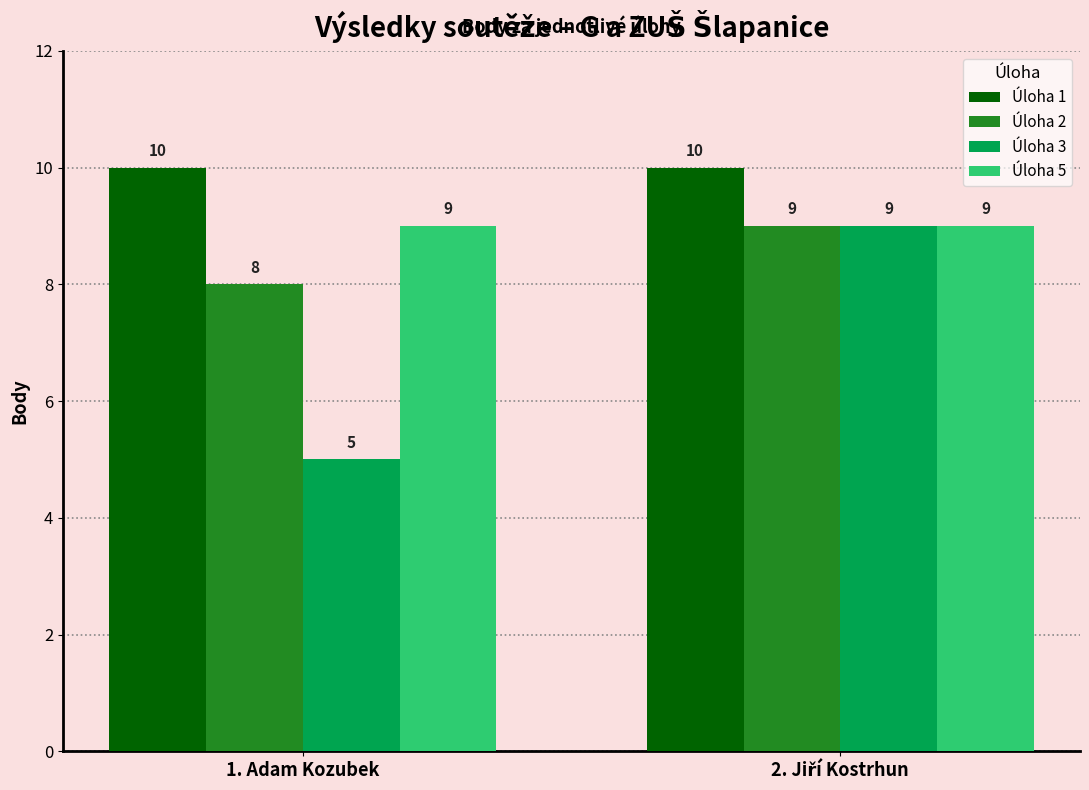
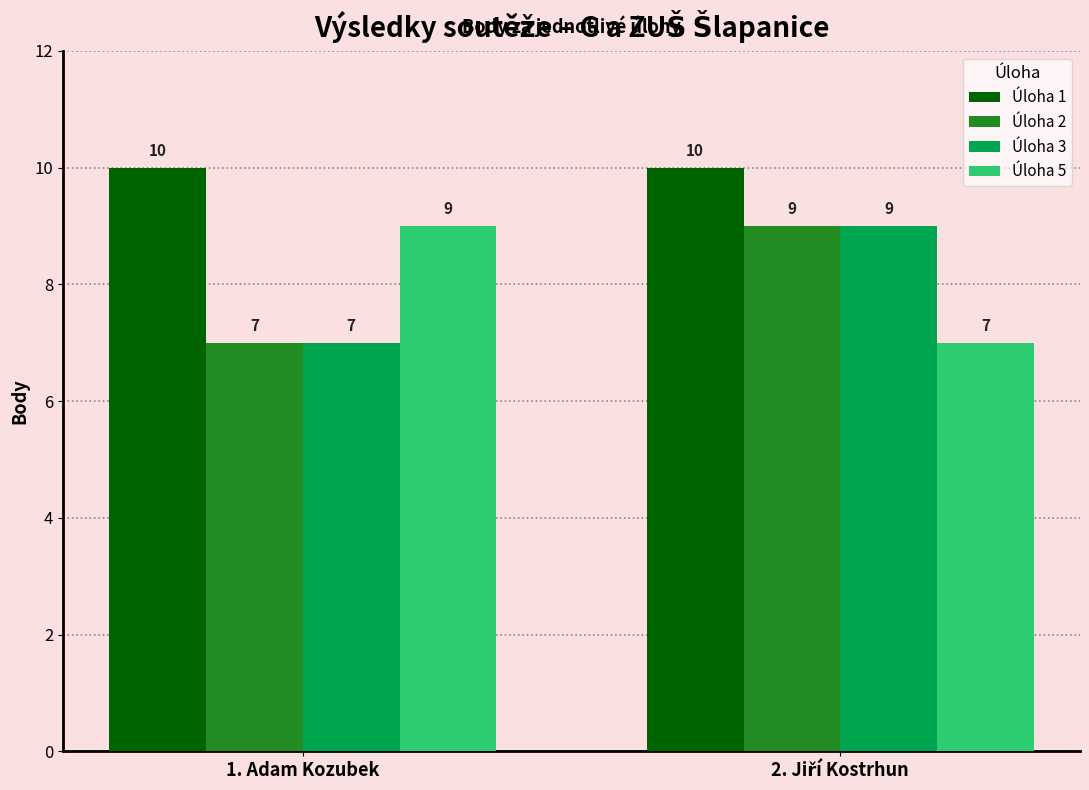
Úloha 2, 1. Adam Kozubek: 8 -> 7
Úloha 3, 1. Adam Kozubek: 5 -> 7
Úloha 5, 2. Jiří Kostrhun: 9 -> 7
